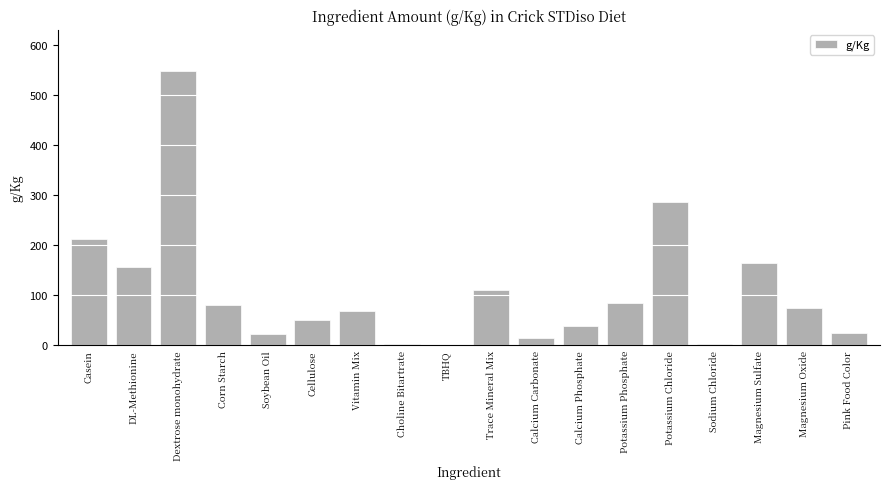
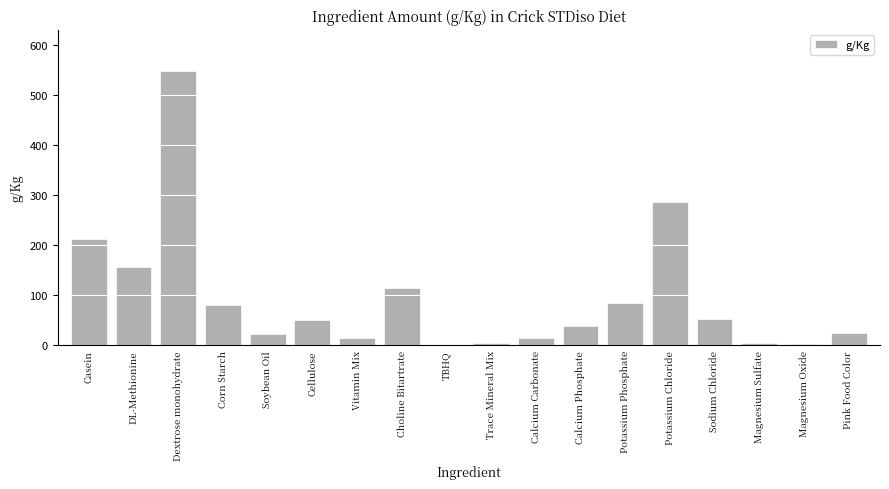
Vitamin Mix: 70 -> 20
Choline Bitartrate: 0 -> 110
Trace Mineral Mix: 110 -> 10
Sodium Chloride: 0 -> 50
Magnesium Sulfate: 160 -> 0
Magnesium Oxide: 70 -> 0
